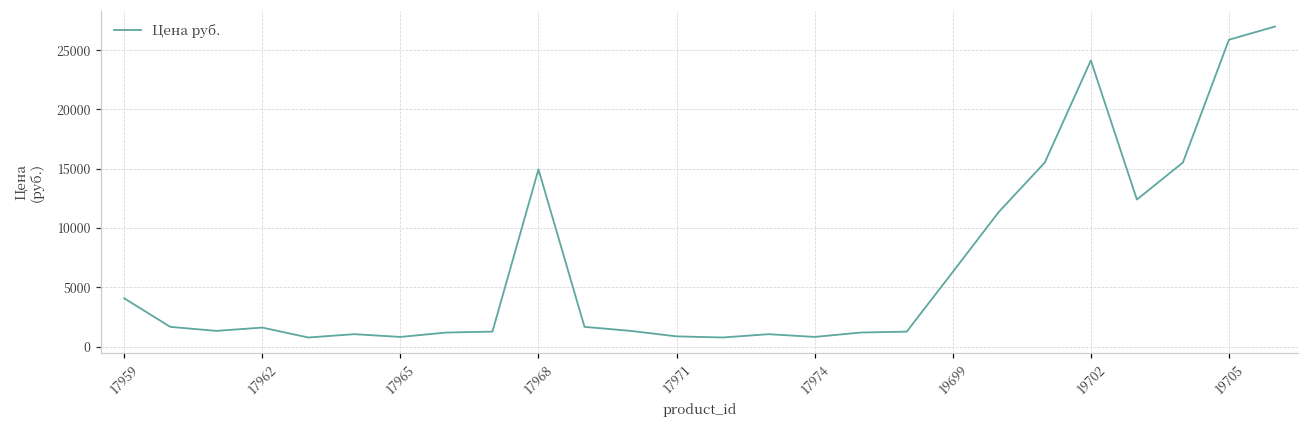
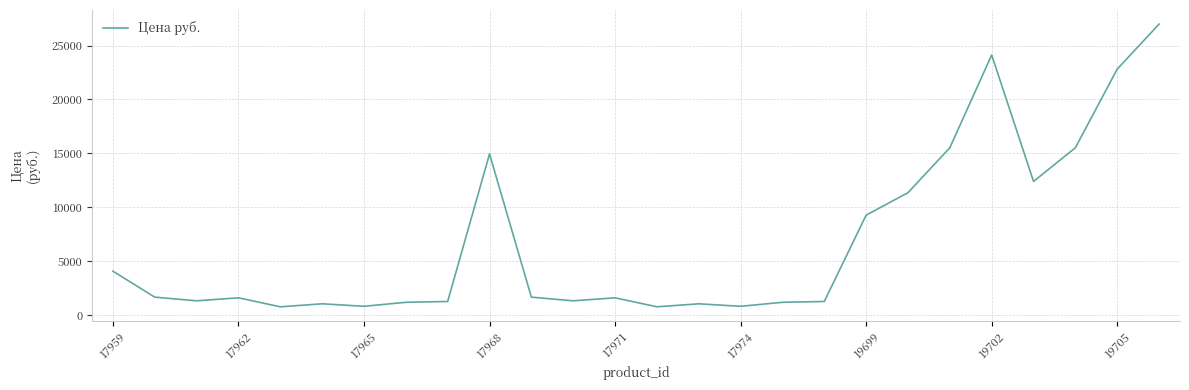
17971: 900 -> 1600
19699: 6300 -> 9300
19705: 25900 -> 22800
